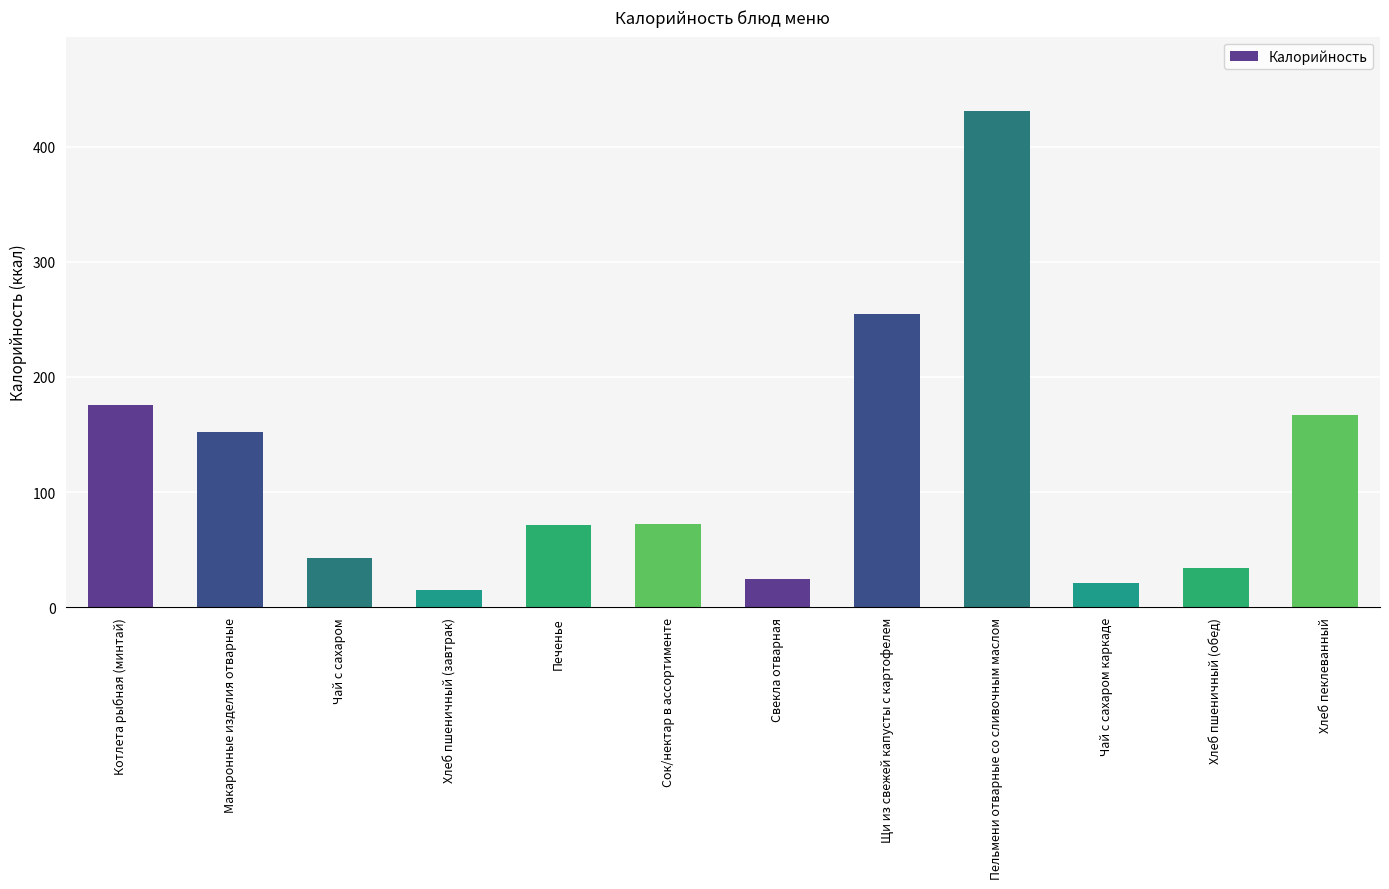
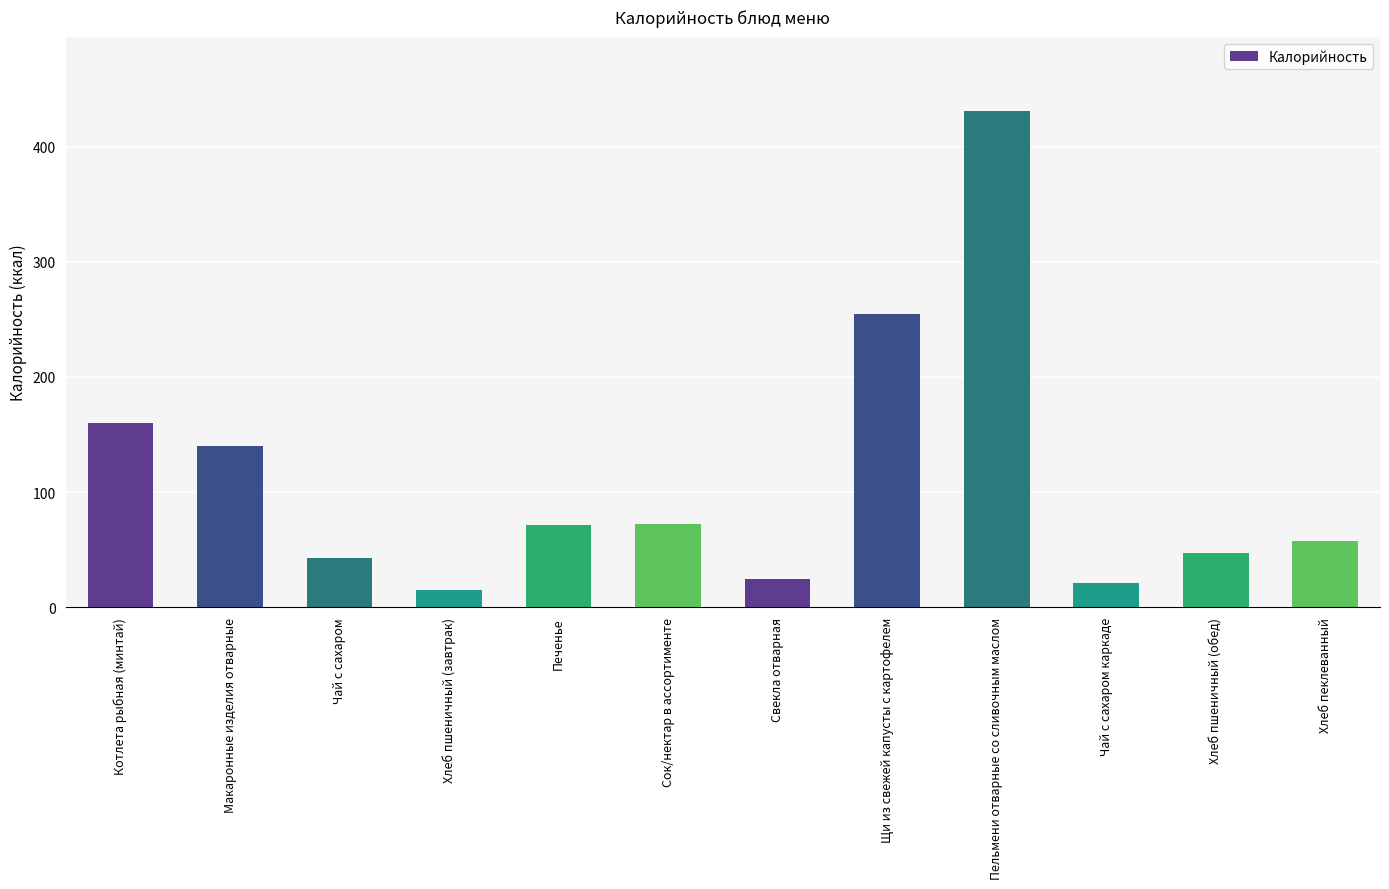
Котлета рыбная (минтай): 176 -> 160
Макаронные изделия отварные: 152 -> 140
Хлеб пшеничный (обед): 34 -> 47
Хлеб пеклеванный: 167 -> 57
